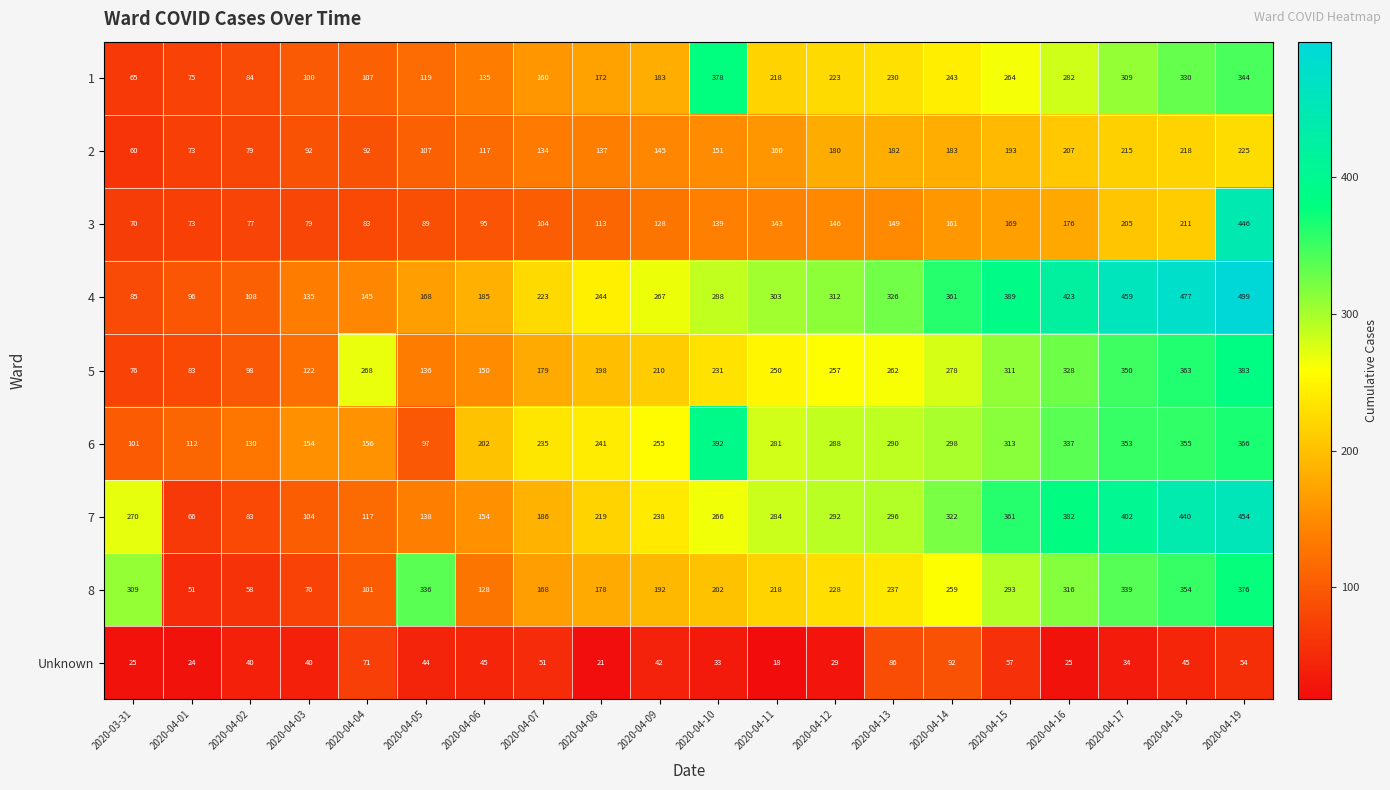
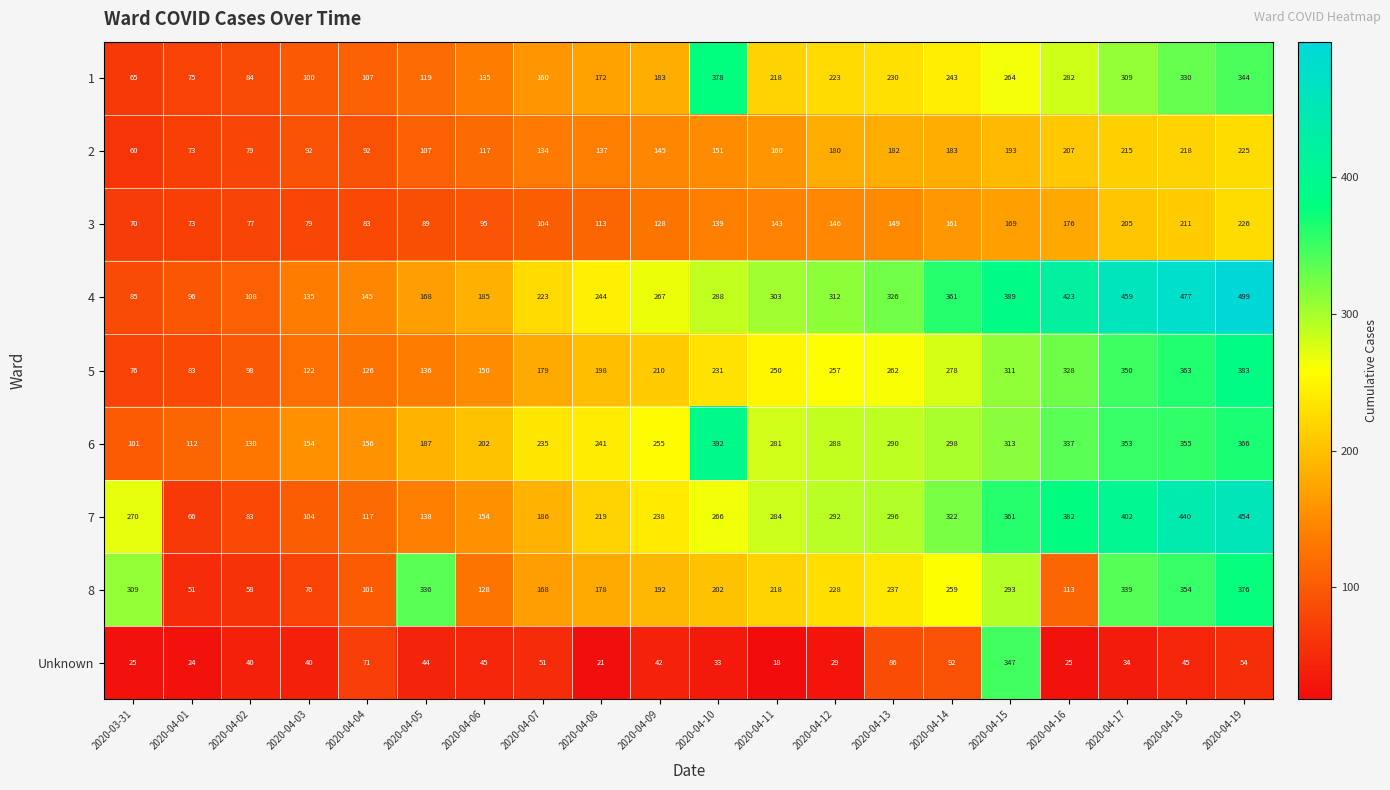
3, 2020-04-19: 446 -> 226
5, 2020-04-04: 268 -> 126
6, 2020-04-05: 97 -> 187
8, 2020-04-16: 316 -> 113
Unknown, 2020-04-15: 57 -> 347
